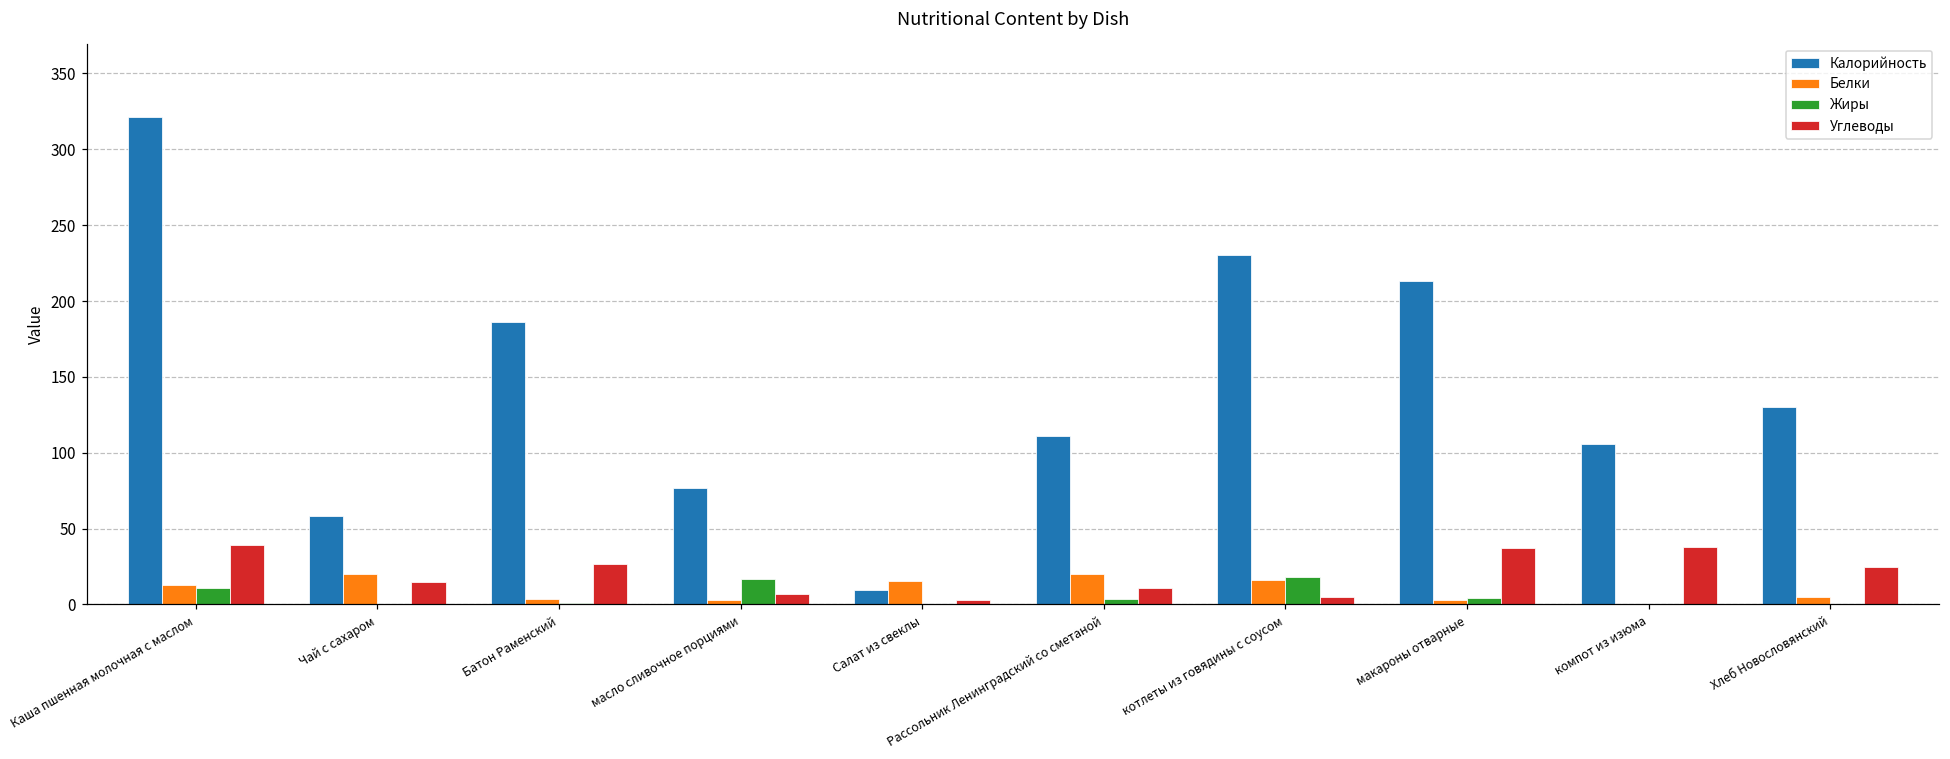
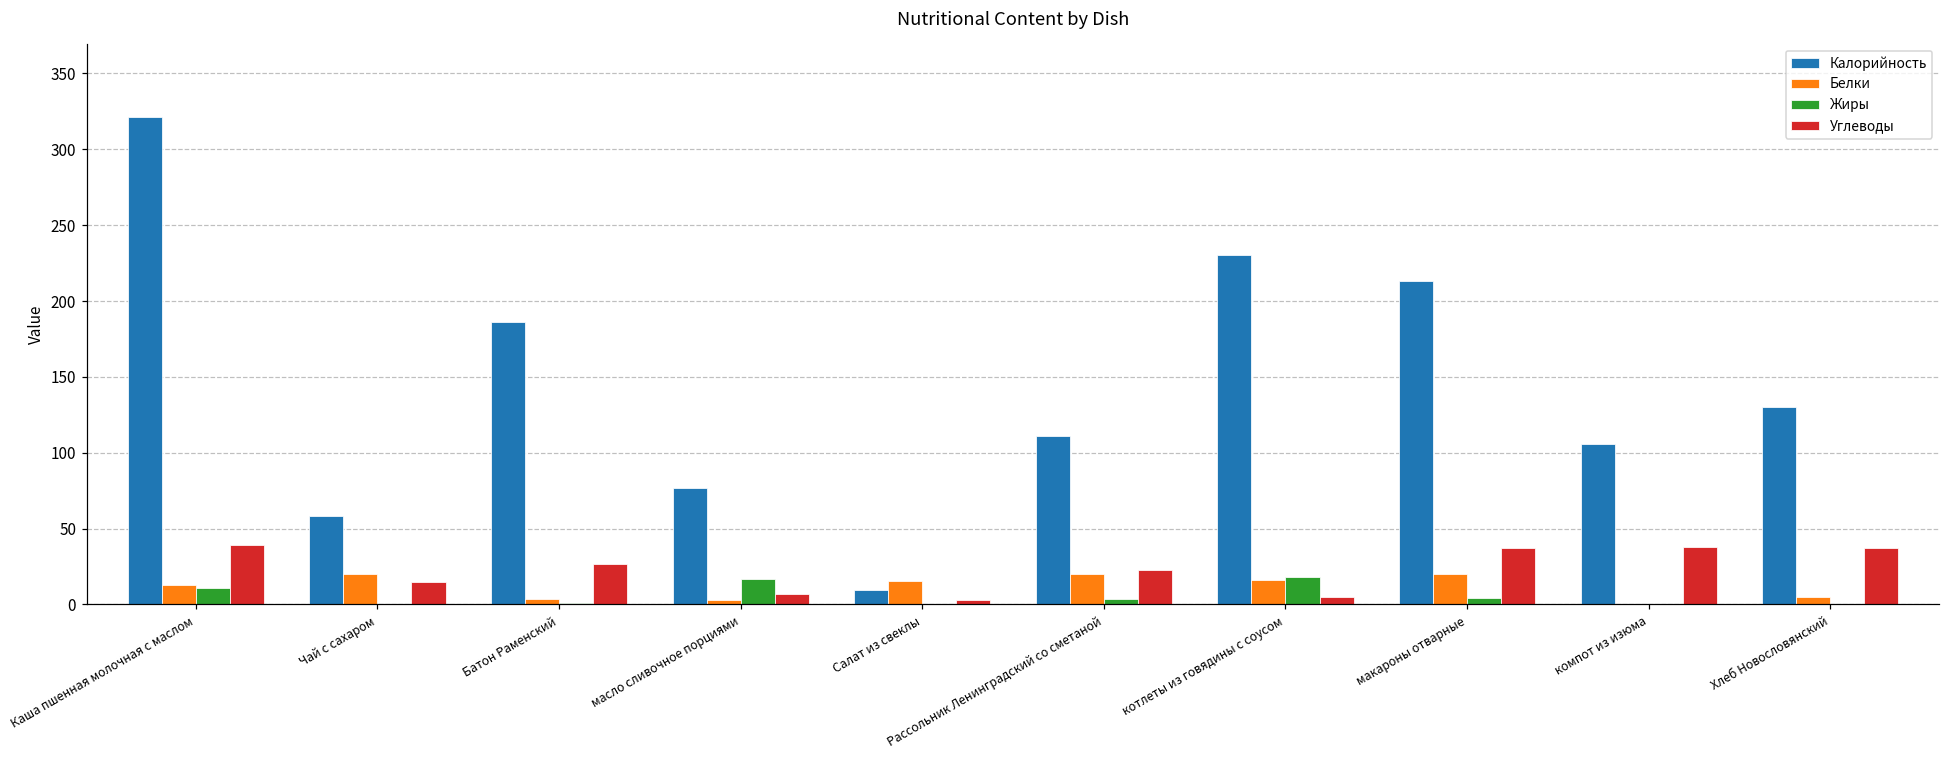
Углеводы, Рассольник Ленинградский со сметаной: 11 -> 22
Белки, макароны отварные: 3 -> 20
Углеводы, Хлеб Новословянский: 25 -> 38
